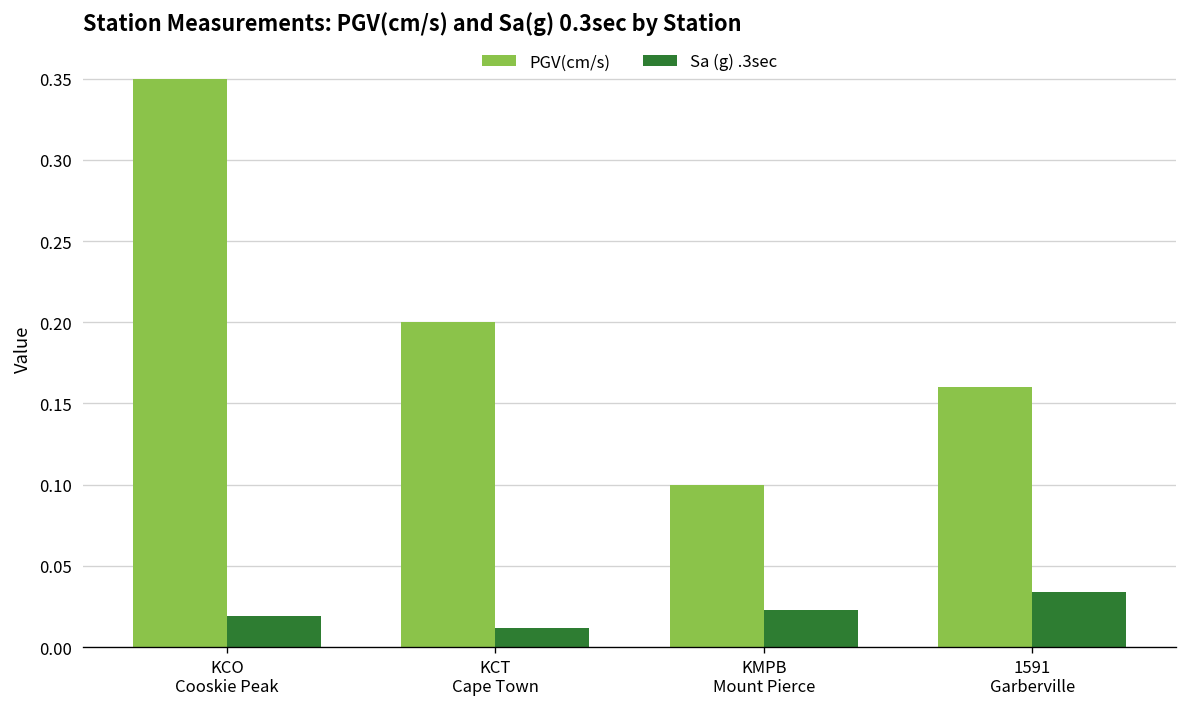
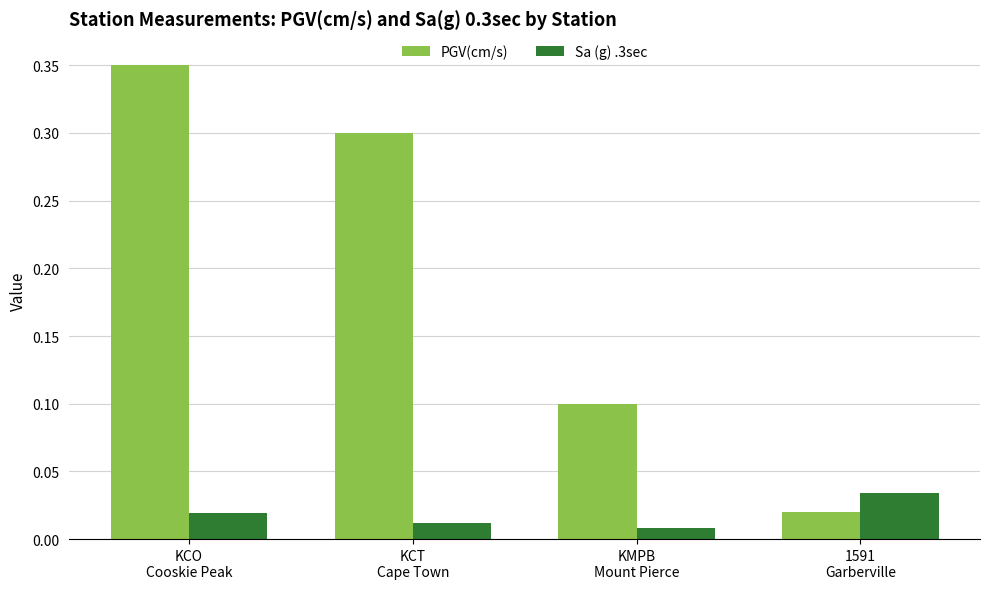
PGV(cm/s), KCT Cape Town: 0.2 -> 0.3
Sa (g) .3sec, KMPB Mount Pierce: 0.023 -> 0.008
PGV(cm/s), 1591 Garberville: 0.16 -> 0.02
